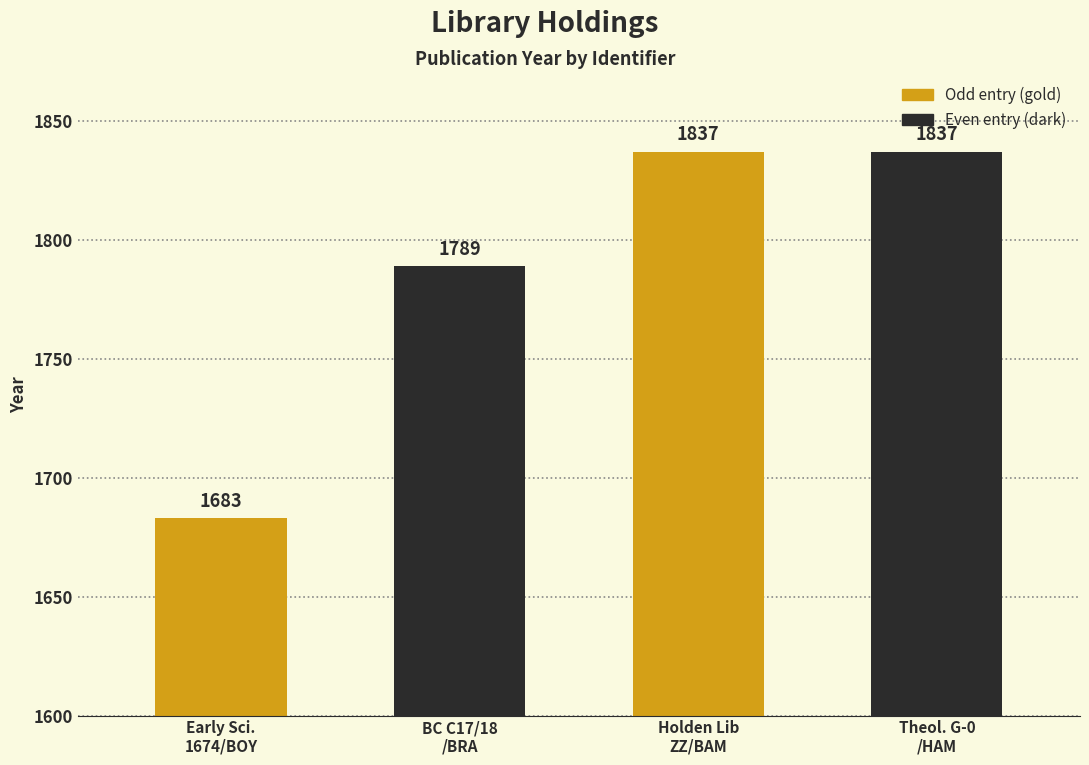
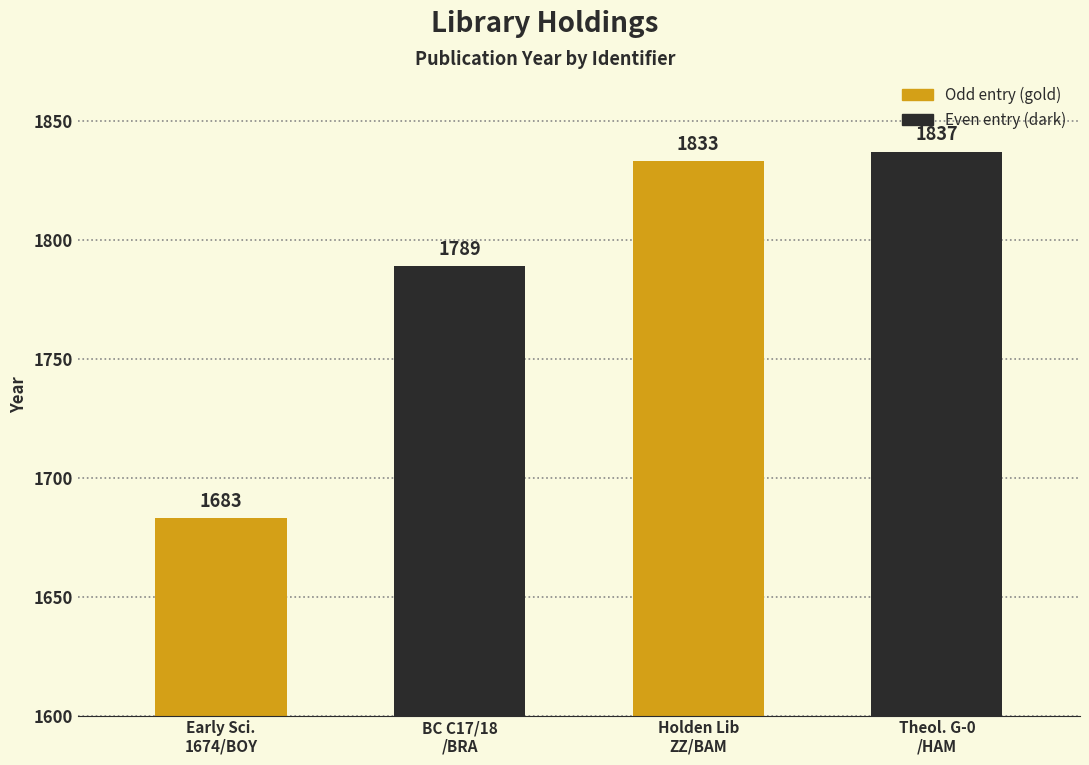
Holden Lib ZZ/BAM: 1837 -> 1833
